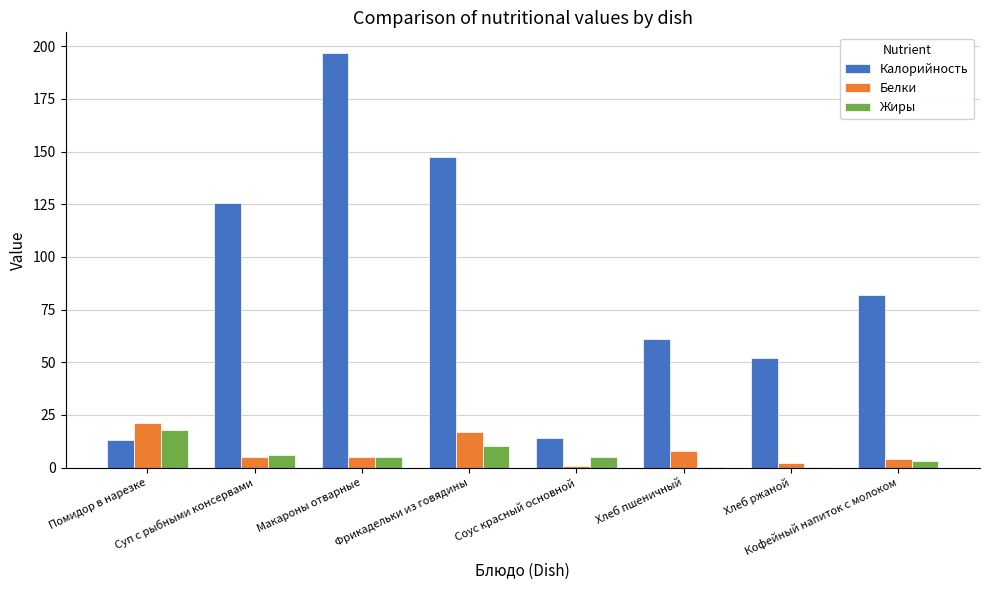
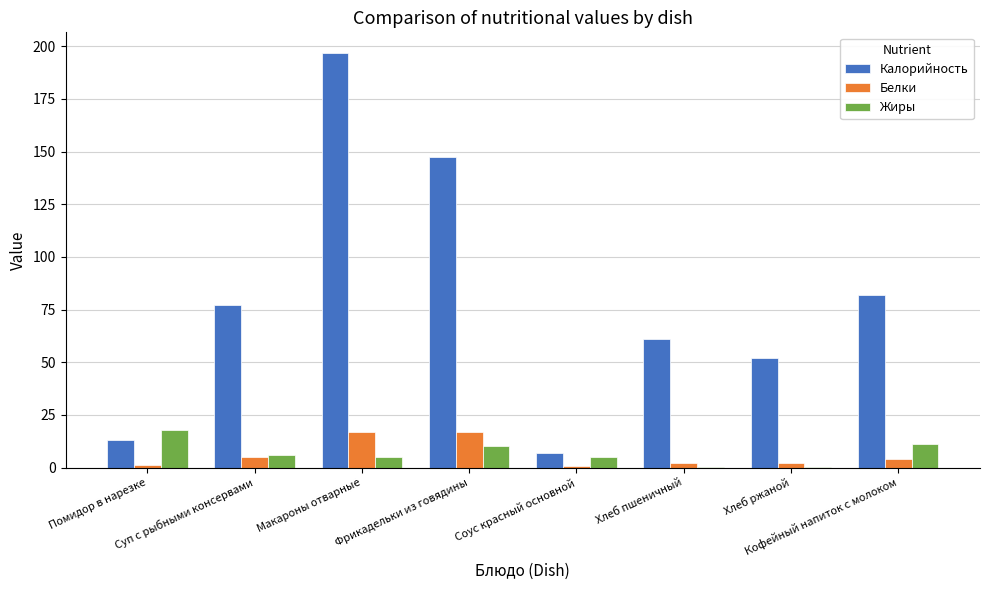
Белки, Помидор в нарезке: 21 -> 1
Калорийность, Суп с рыбными консервами: 126 -> 77
Белки, Макароны отварные: 5 -> 17
Калорийность, Соус красный основной: 14 -> 7
Белки, Хлеб пшеничный: 8 -> 2
Жиры, Кофейный напиток с молоком: 3 -> 11
